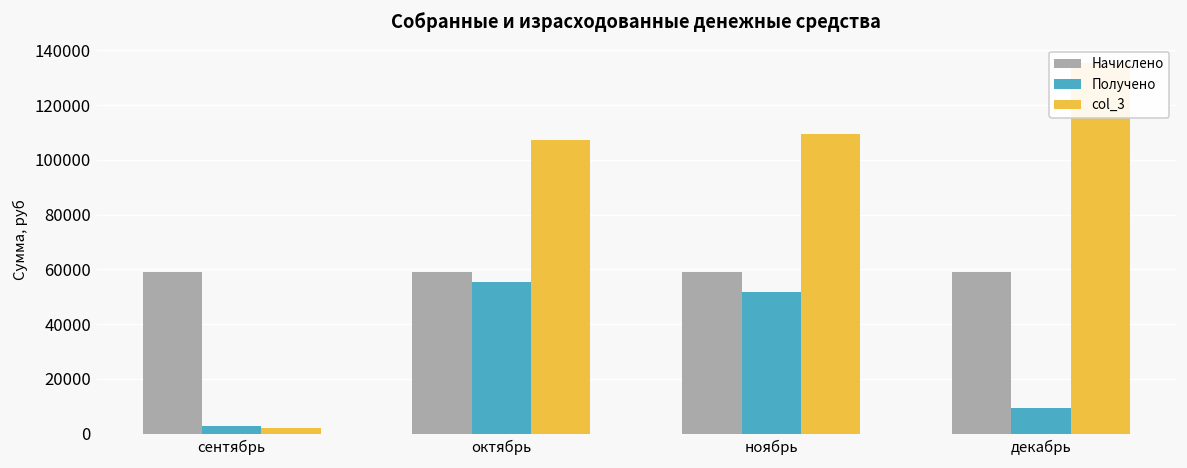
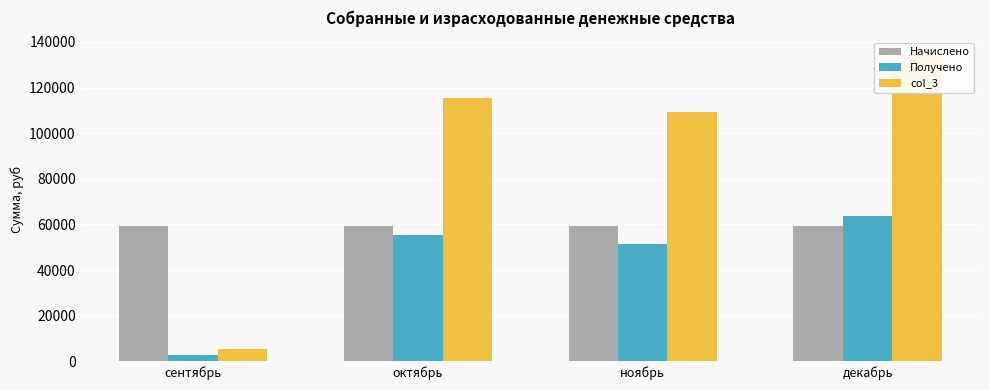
col_3, сентябрь: 2000 -> 6000
col_3, октябрь: 107000 -> 115000
Получено, декабрь: 10000 -> 64000
